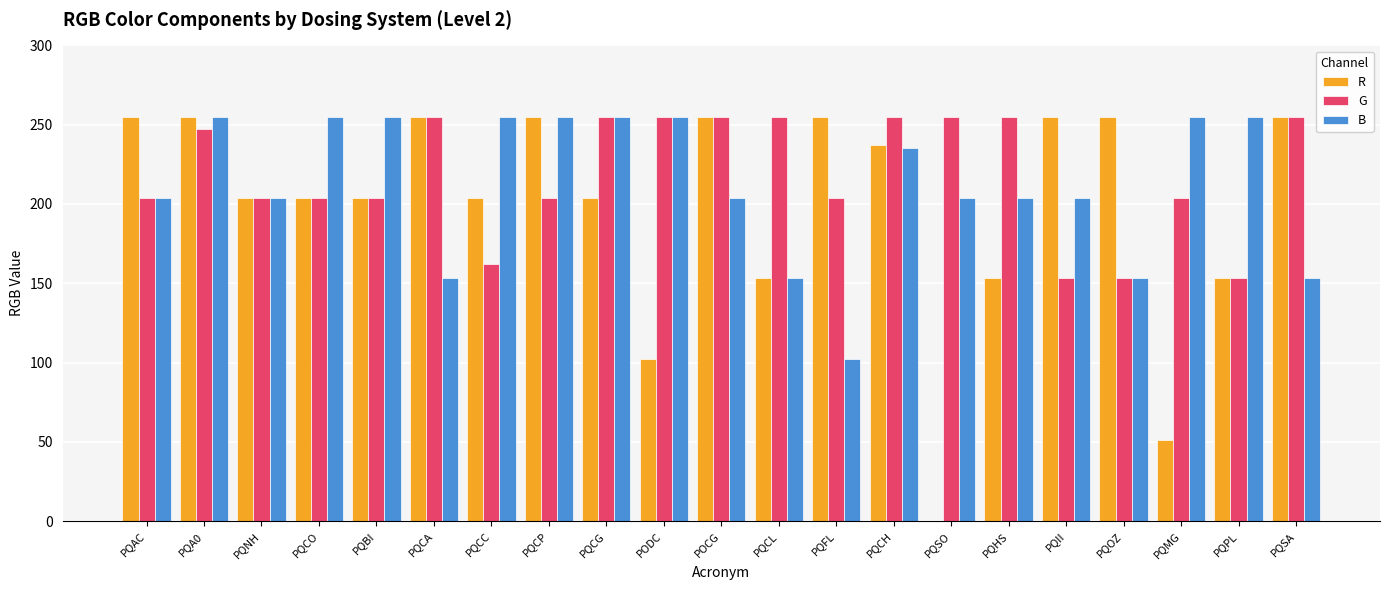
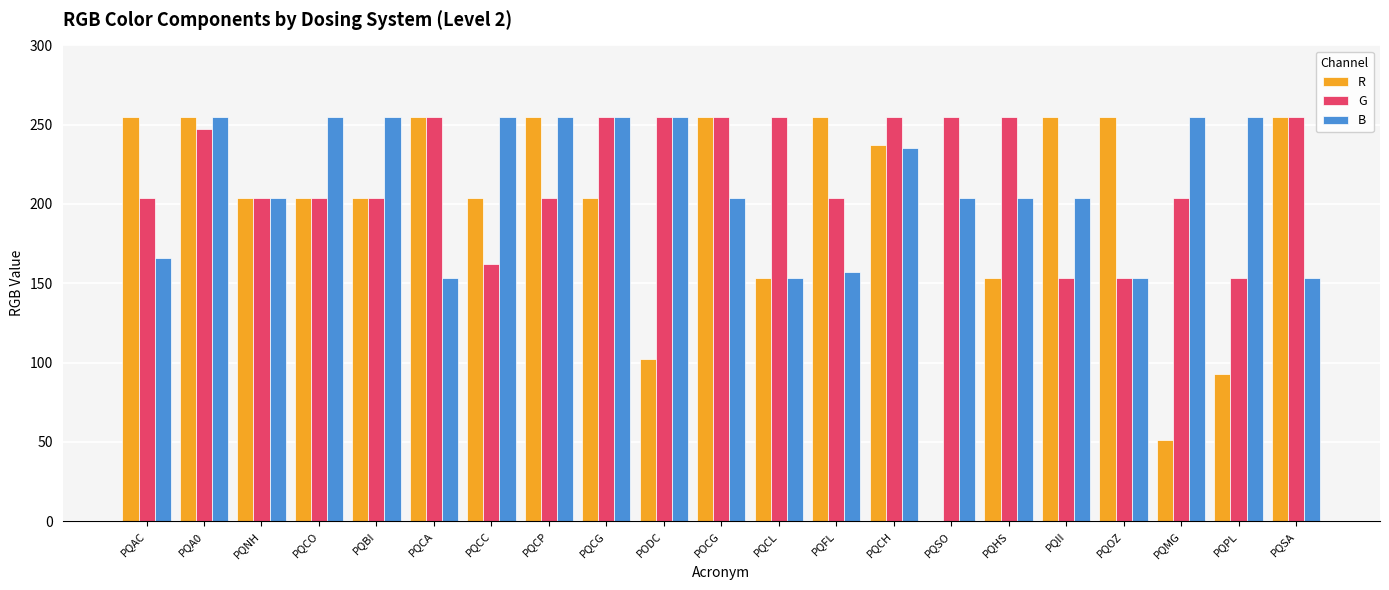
B, PQAC: 204 -> 166
B, PQFL: 102 -> 157
R, PQPL: 153 -> 93
